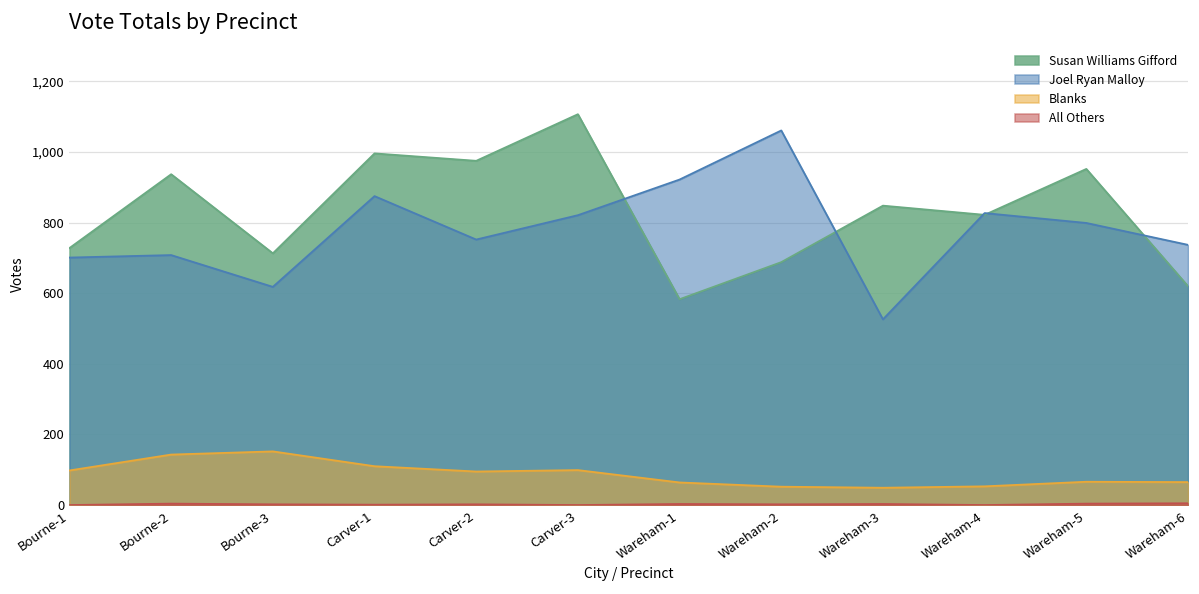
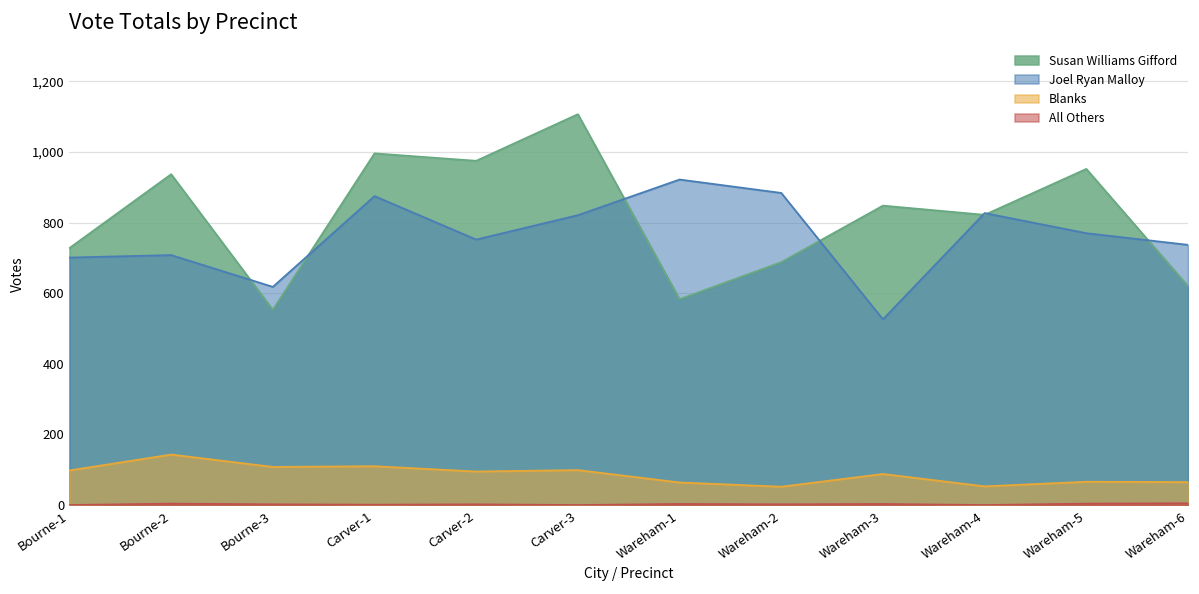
Susan Williams Gifford, Bourne-3: 710 -> 550
Blanks, Bourne-3: 150 -> 110
Joel Ryan Malloy, Wareham-2: 1,060 -> 880
Blanks, Wareham-3: 50 -> 90
Joel Ryan Malloy, Wareham-5: 800 -> 770
